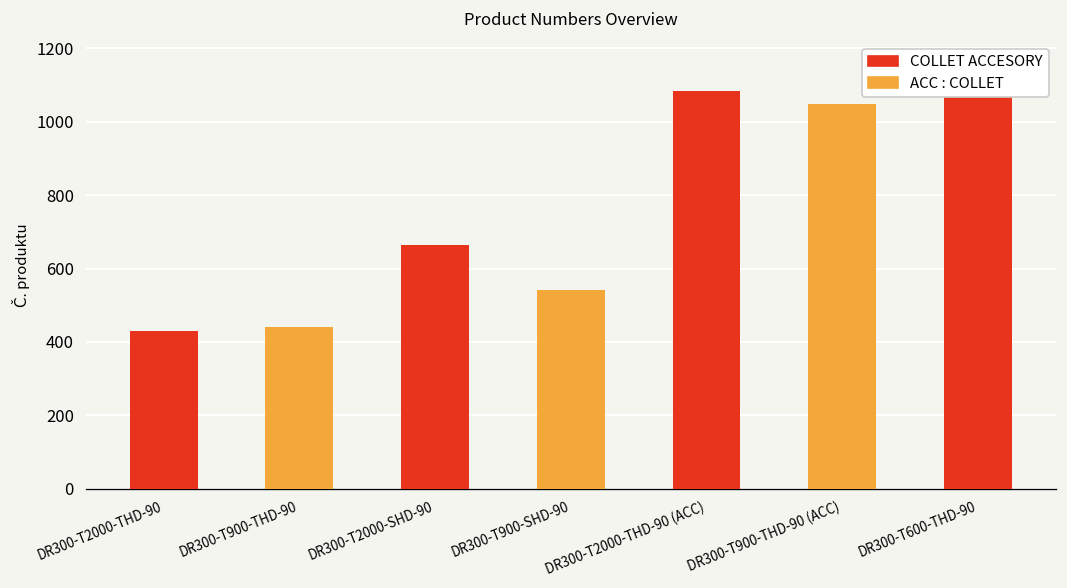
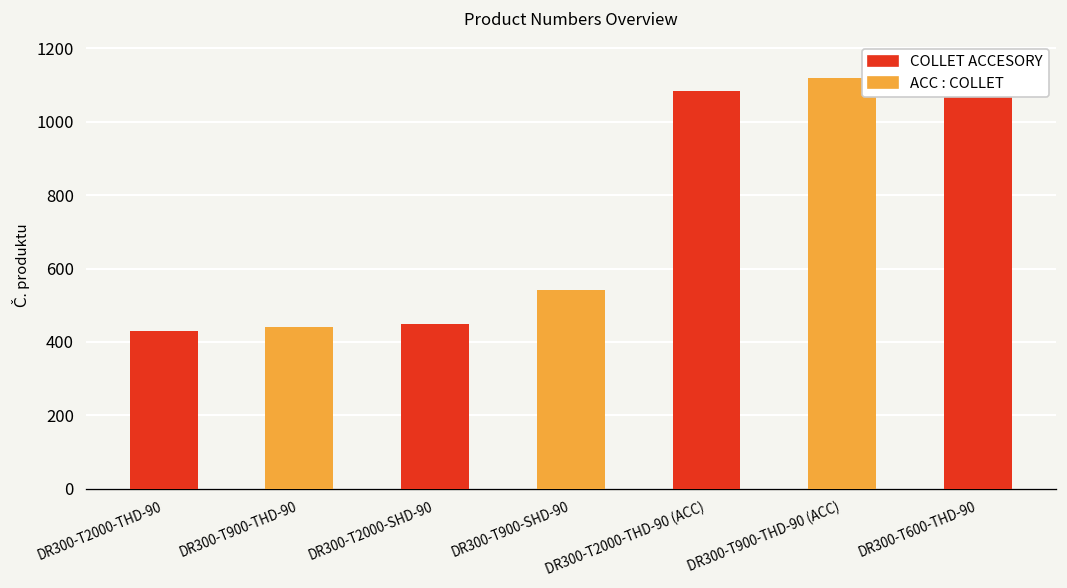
DR300-T2000-SHD-90: 660 -> 450
DR300-T900-THD-90 (ACC): 1050 -> 1120
